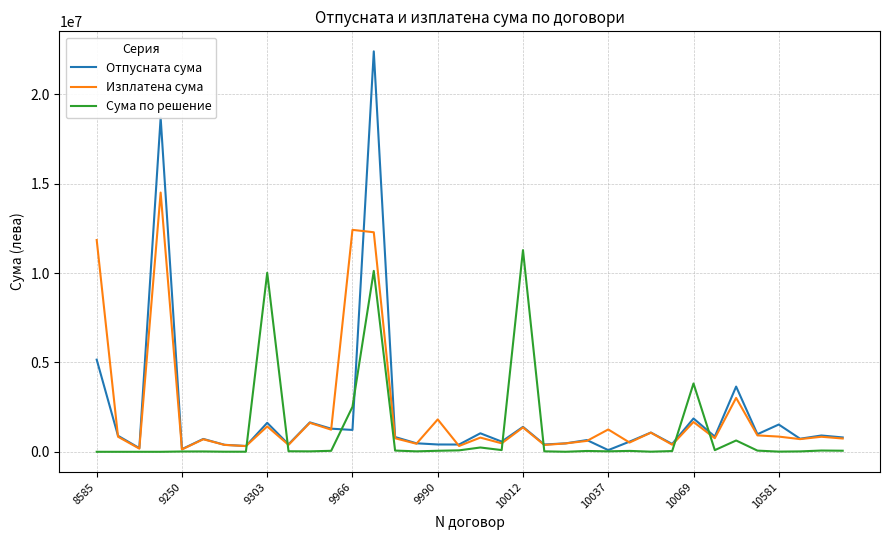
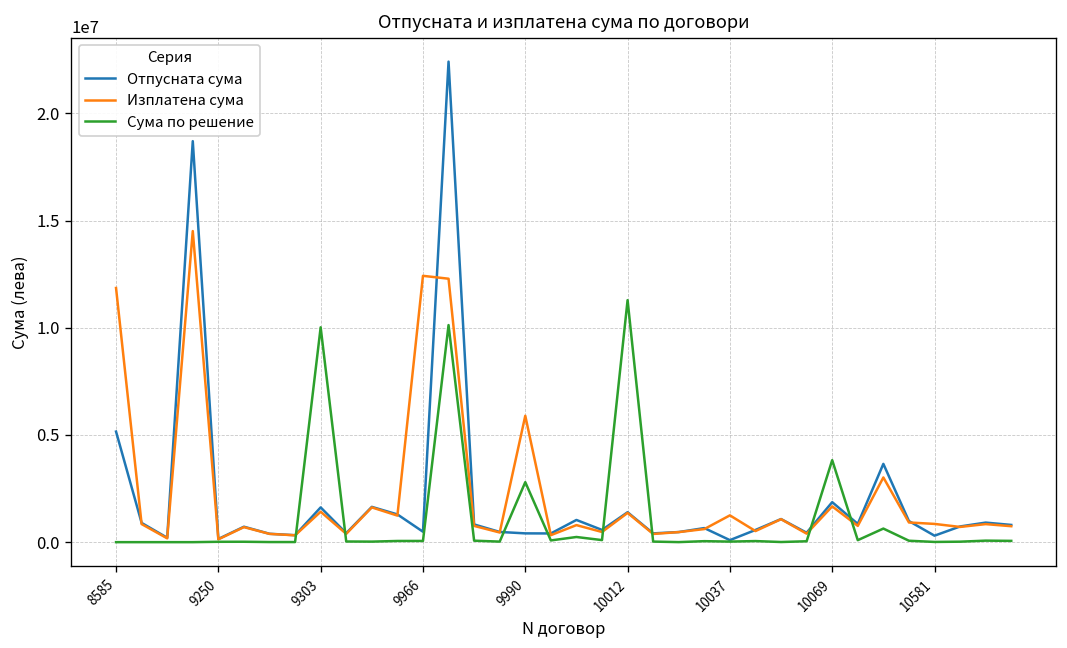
Отпусната сума, 9966: 1200000 -> 500000
Сума по решение, 9966: 2500000 -> 100000
Изплатена сума, 9990: 1800000 -> 5900000
Сума по решение, 9990: 100000 -> 2800000
Отпусната сума, 10581: 1500000 -> 300000
